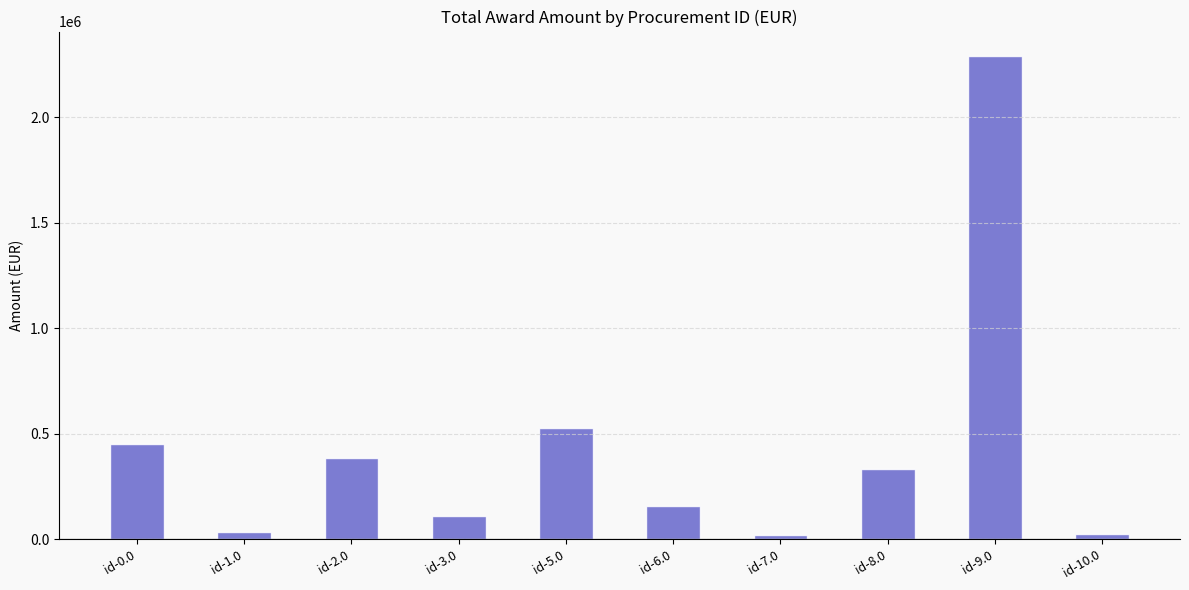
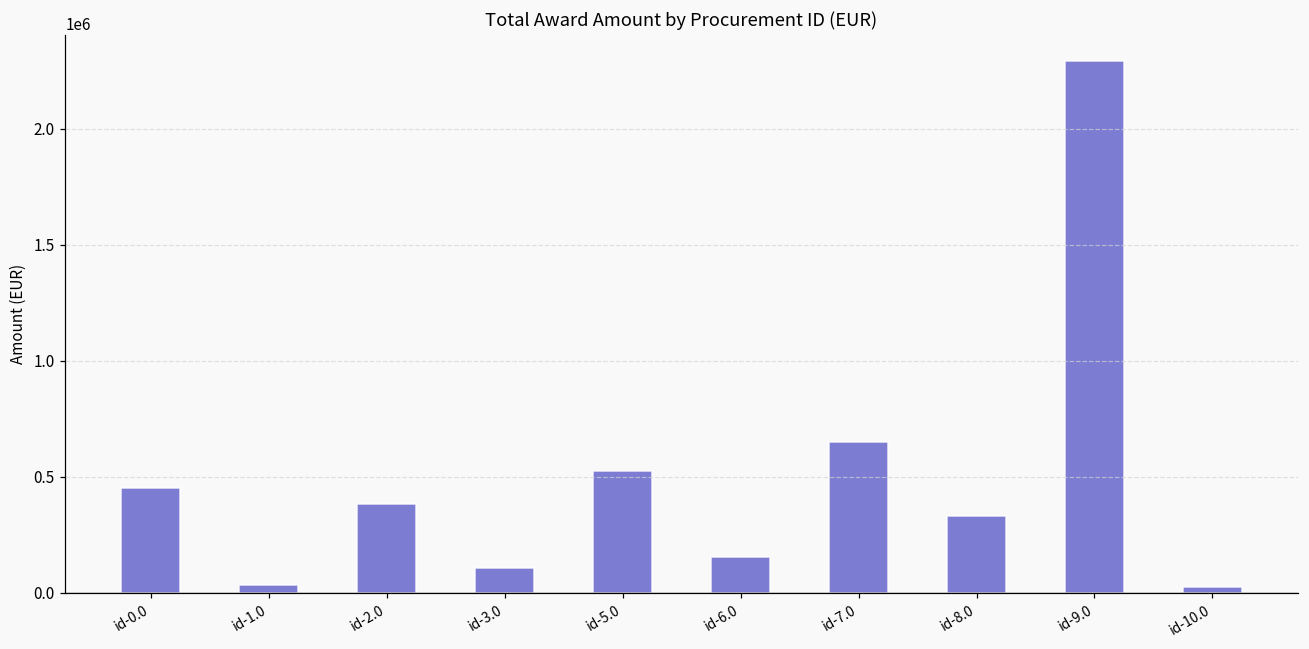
id-7.0: 20000 -> 650000
